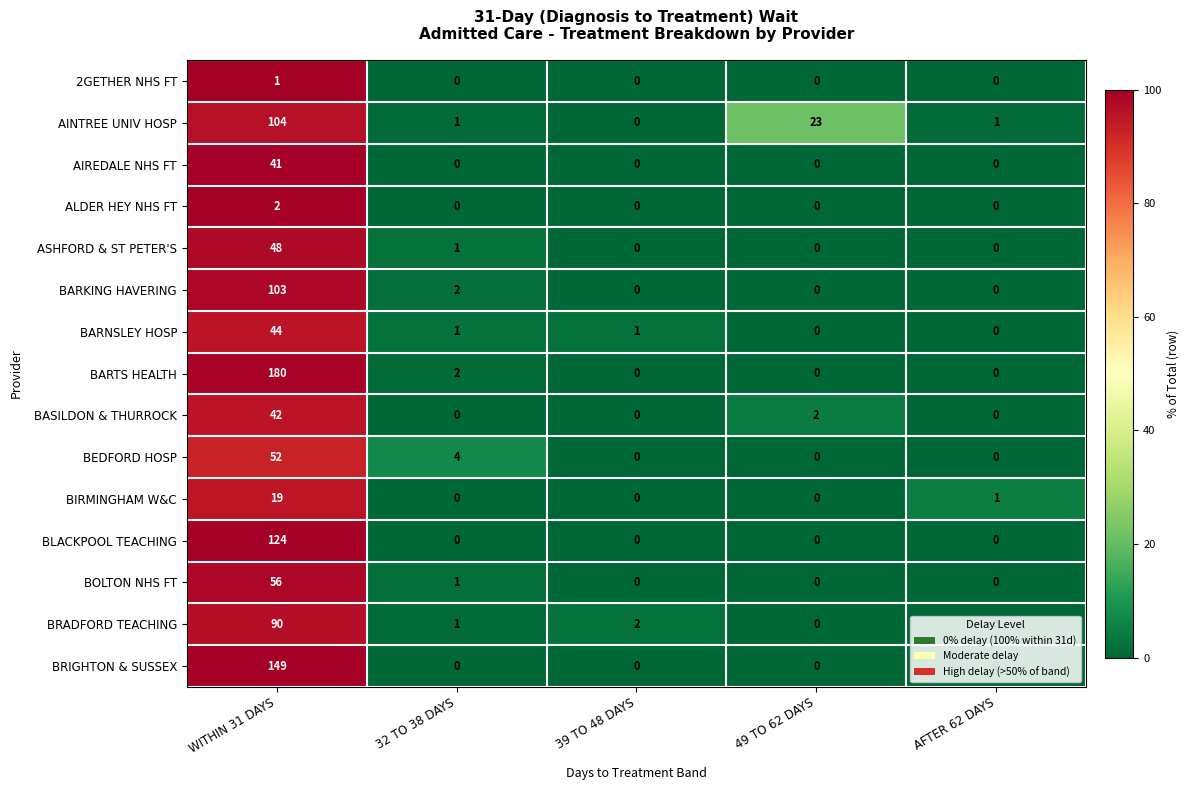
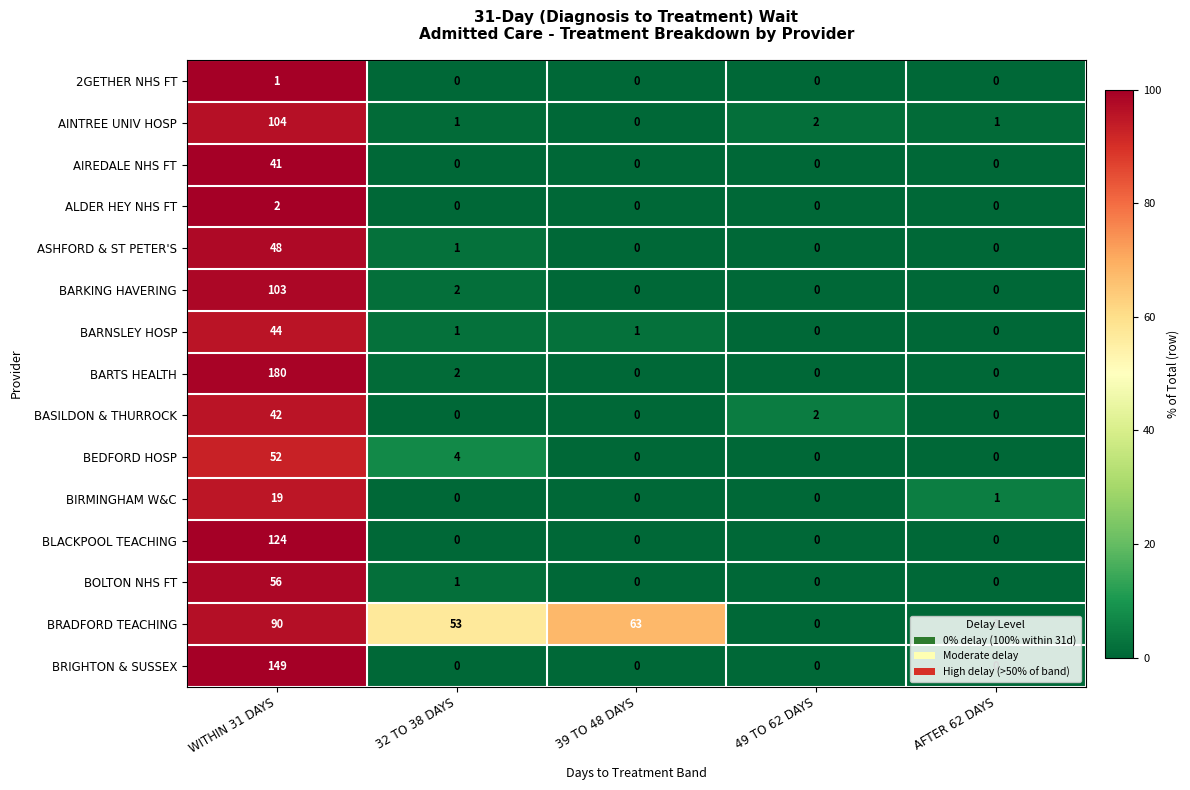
AINTREE UNIV HOSP, 49 TO 62 DAYS: 23 -> 2
BRADFORD TEACHING, 32 TO 38 DAYS: 1 -> 53
BRADFORD TEACHING, 39 TO 48 DAYS: 2 -> 63
